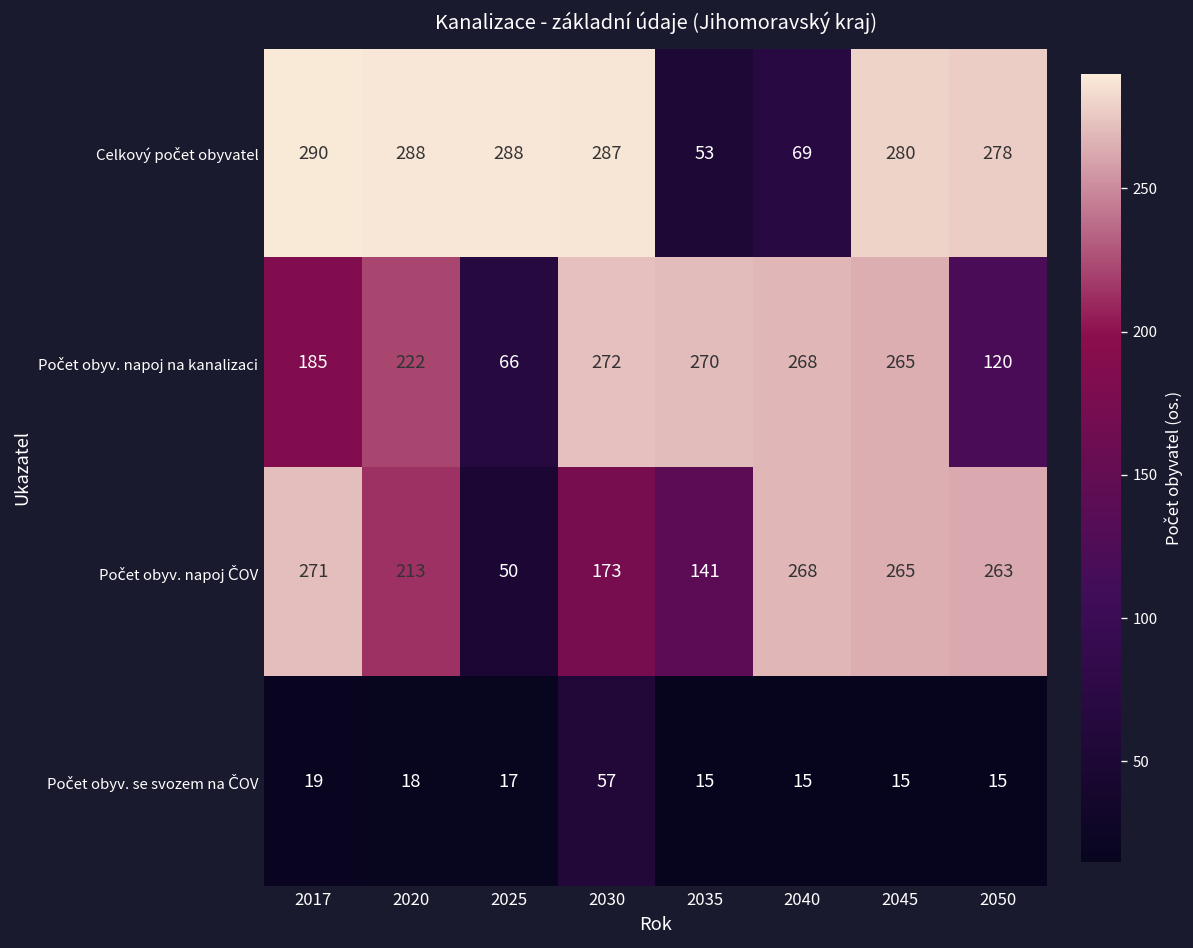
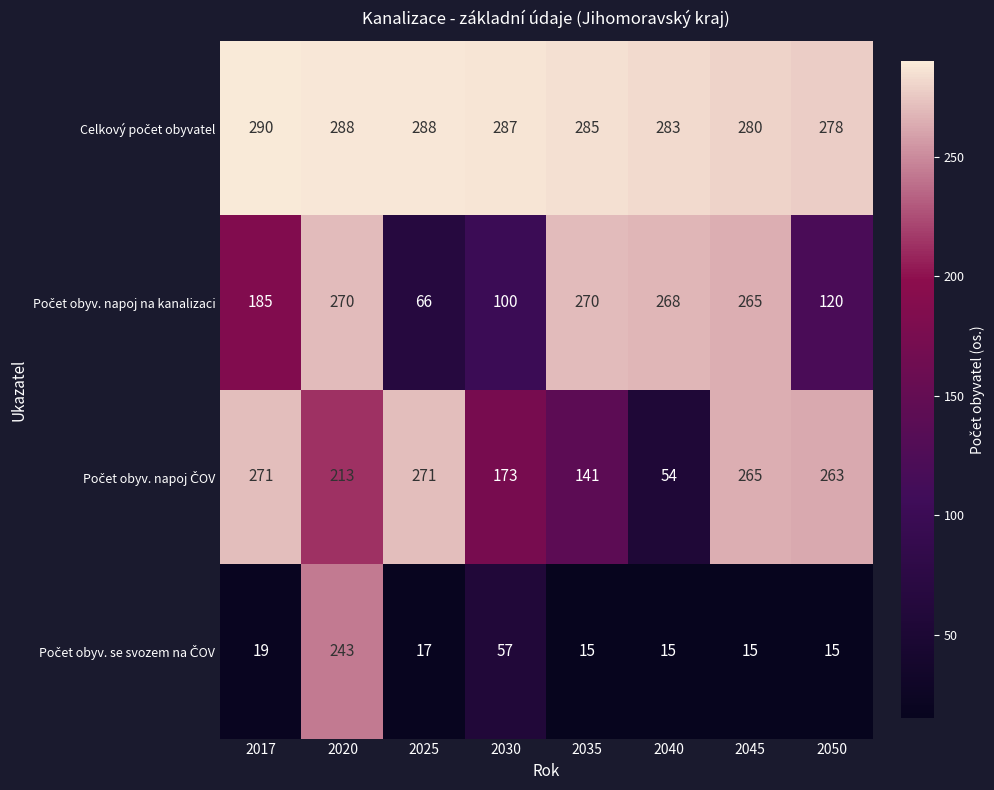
Celkový počet obyvatel, 2035: 53 -> 285
Celkový počet obyvatel, 2040: 69 -> 283
Počet obyv. napoj na kanalizaci, 2020: 222 -> 270
Počet obyv. napoj na kanalizaci, 2030: 272 -> 100
Počet obyv. napoj ČOV, 2025: 50 -> 271
Počet obyv. napoj ČOV, 2040: 268 -> 54
Počet obyv. se svozem na ČOV, 2020: 18 -> 243
